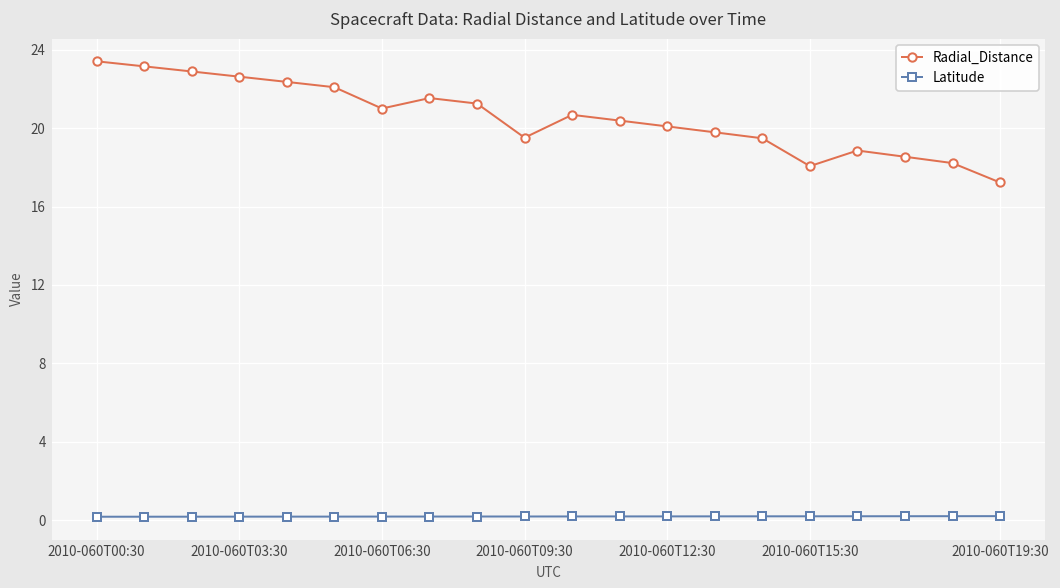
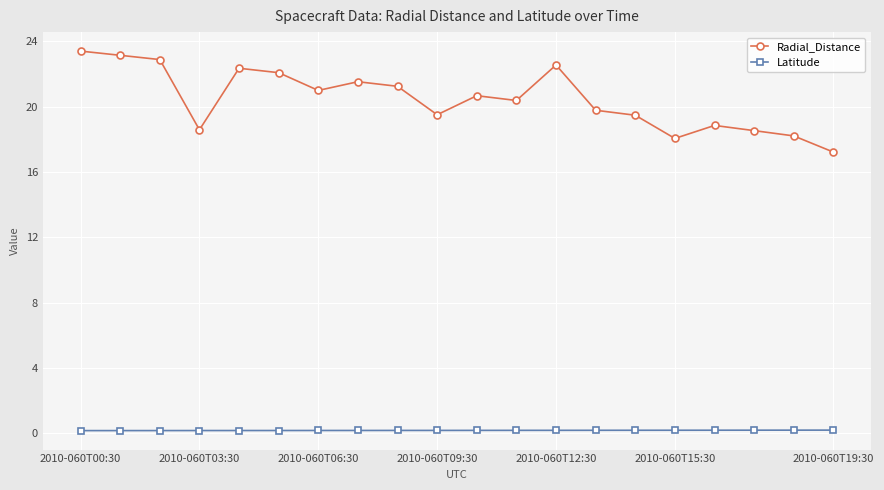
Radial_Distance, 2010-060T03:30: 22.6 -> 18.6
Radial_Distance, 2010-060T12:30: 20.1 -> 22.6
